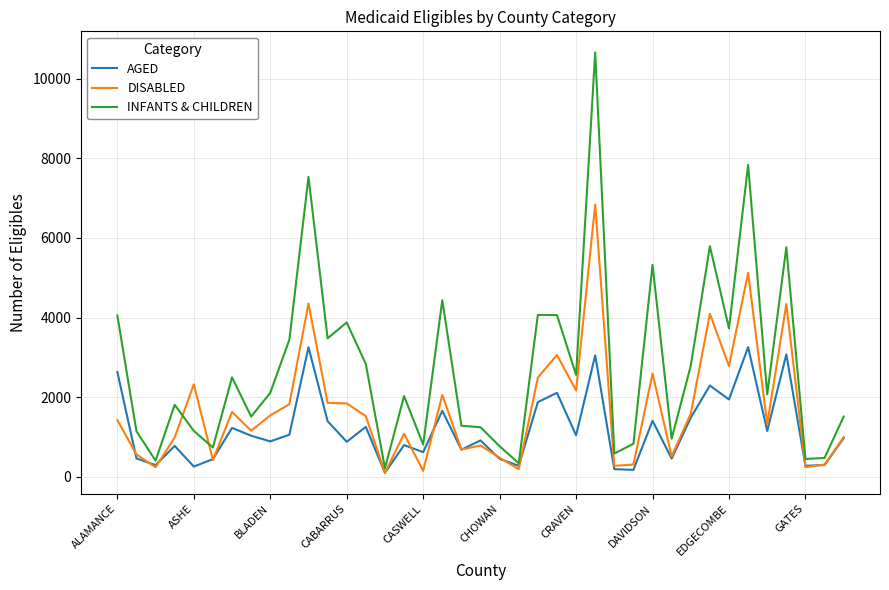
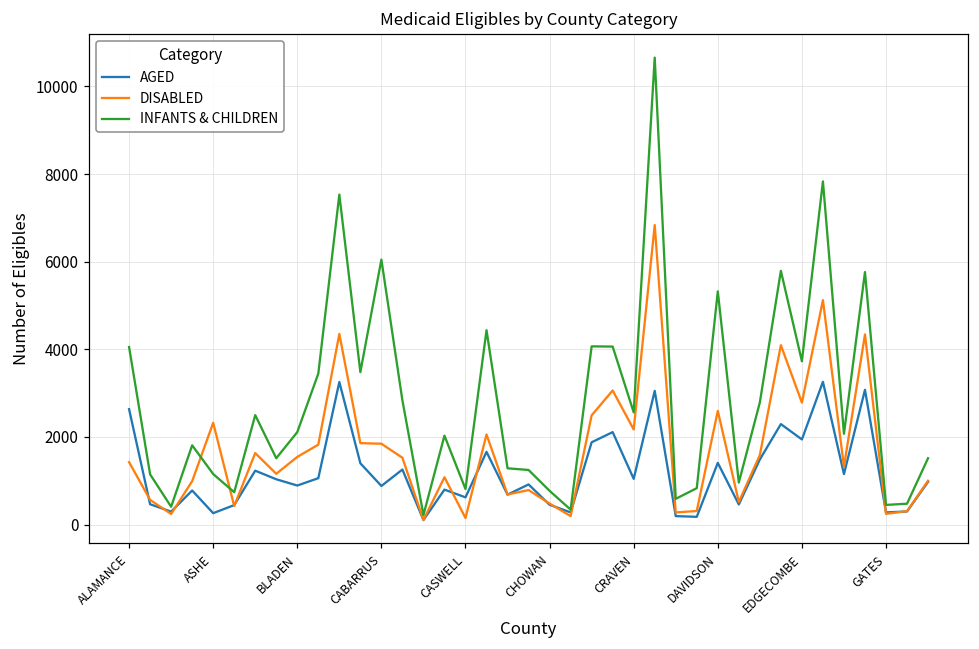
INFANTS & CHILDREN, CABARRUS: 3900 -> 6000
